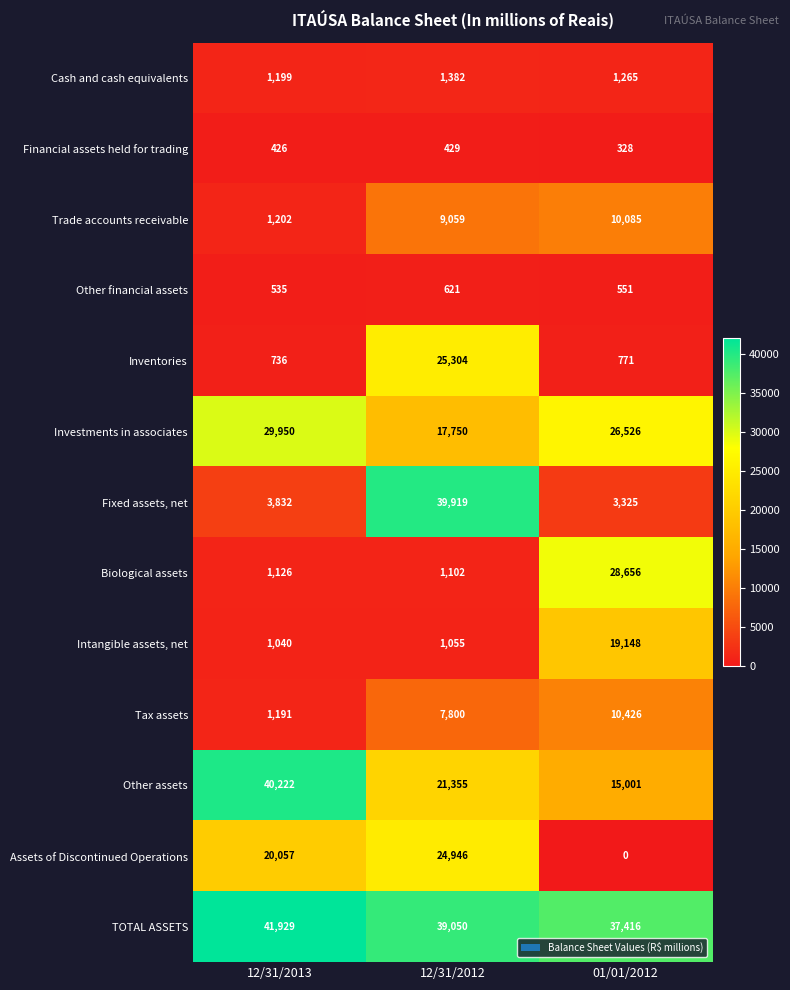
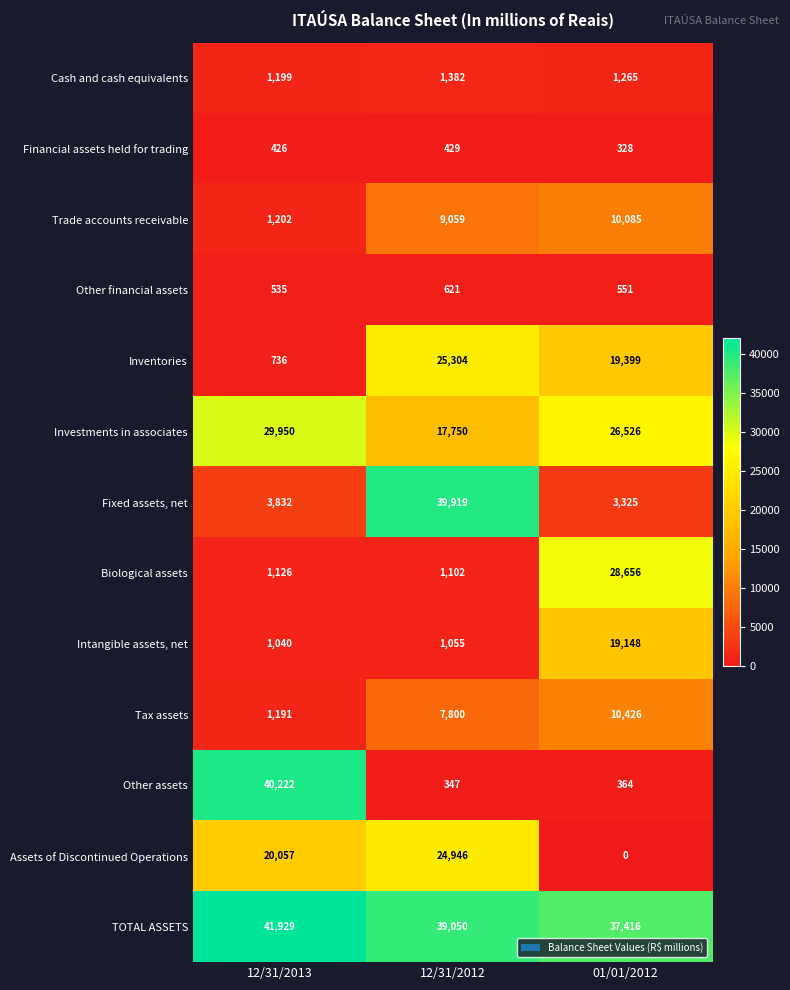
Inventories, 01/01/2012: 771 -> 19,399
Other assets, 12/31/2012: 21,355 -> 347
Other assets, 01/01/2012: 15,001 -> 364
